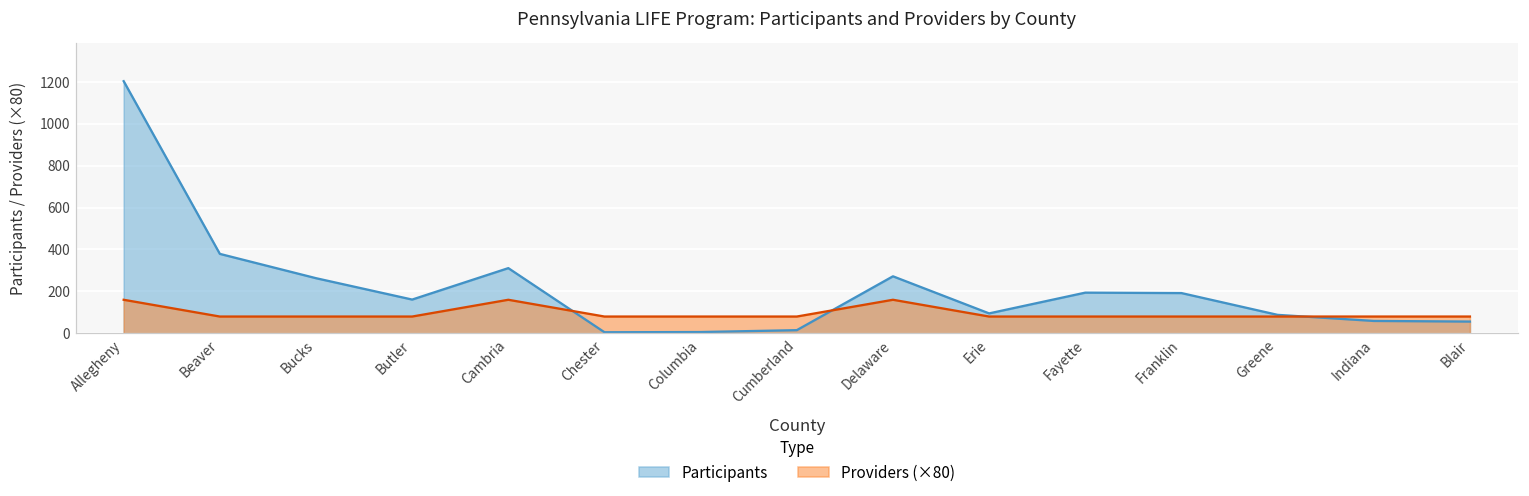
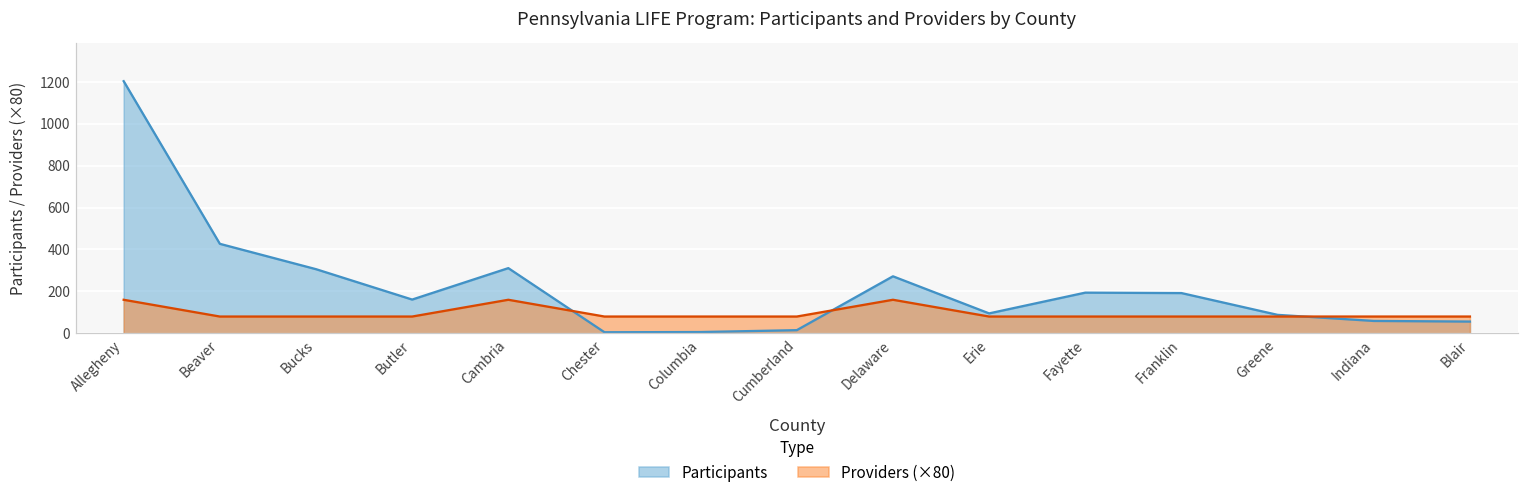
Participants, Beaver: 380 -> 430
Participants, Bucks: 260 -> 310
